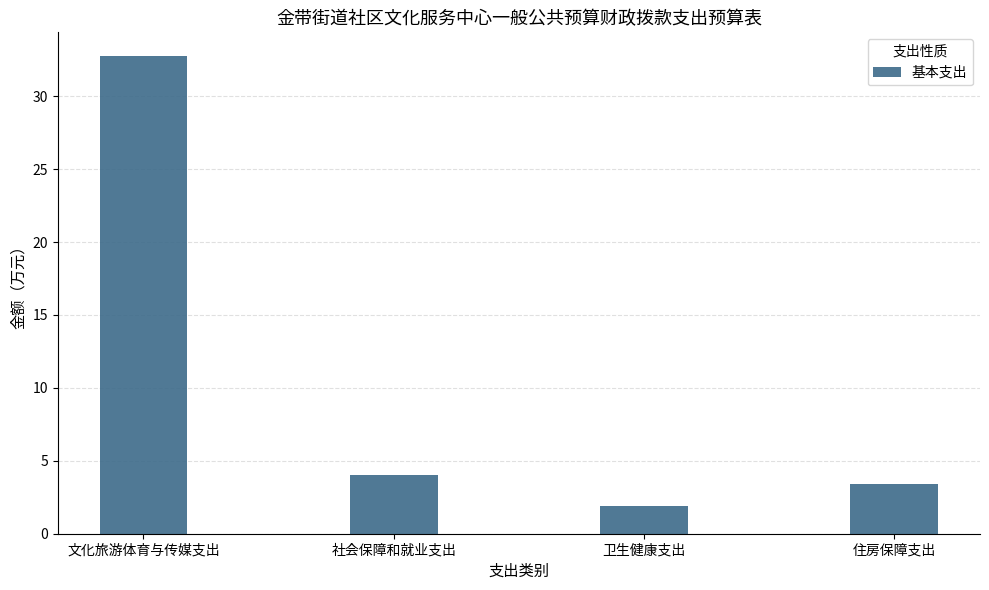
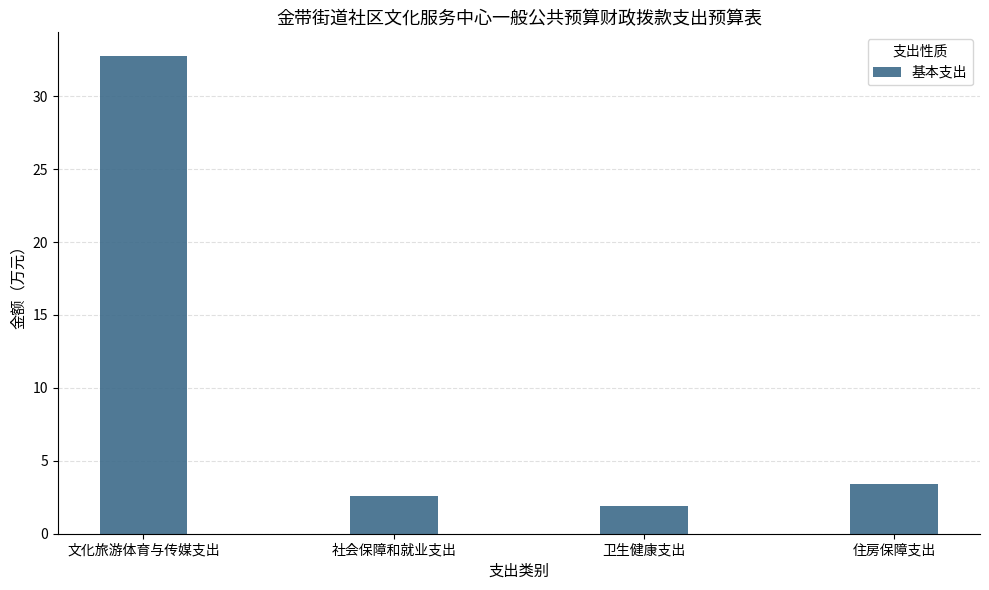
社会保障和就业支出: 4.0 -> 2.6
